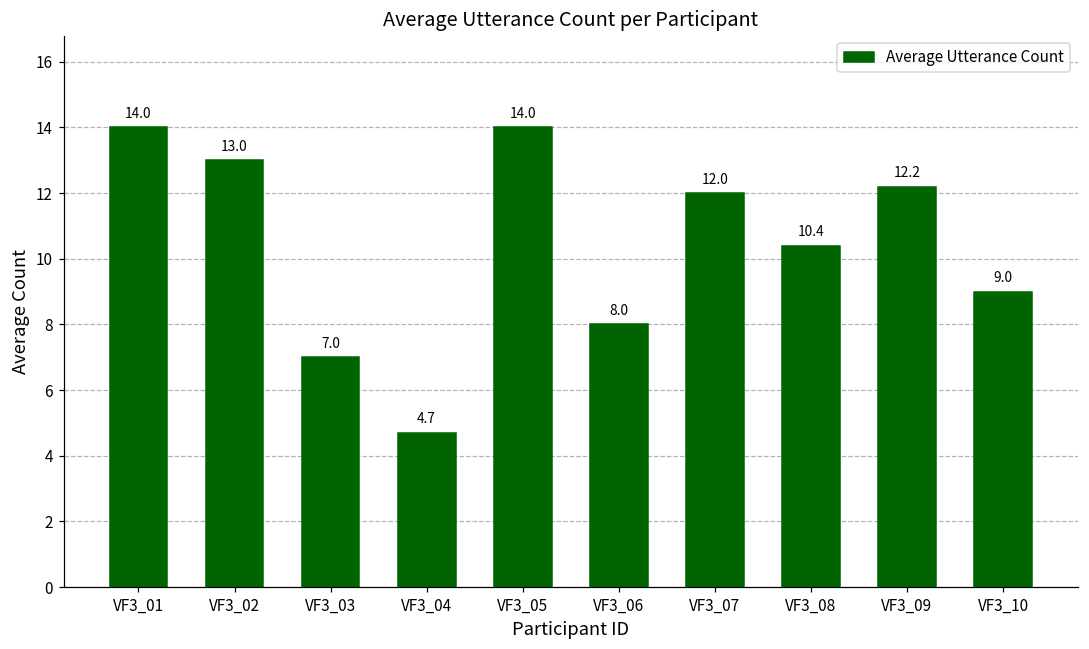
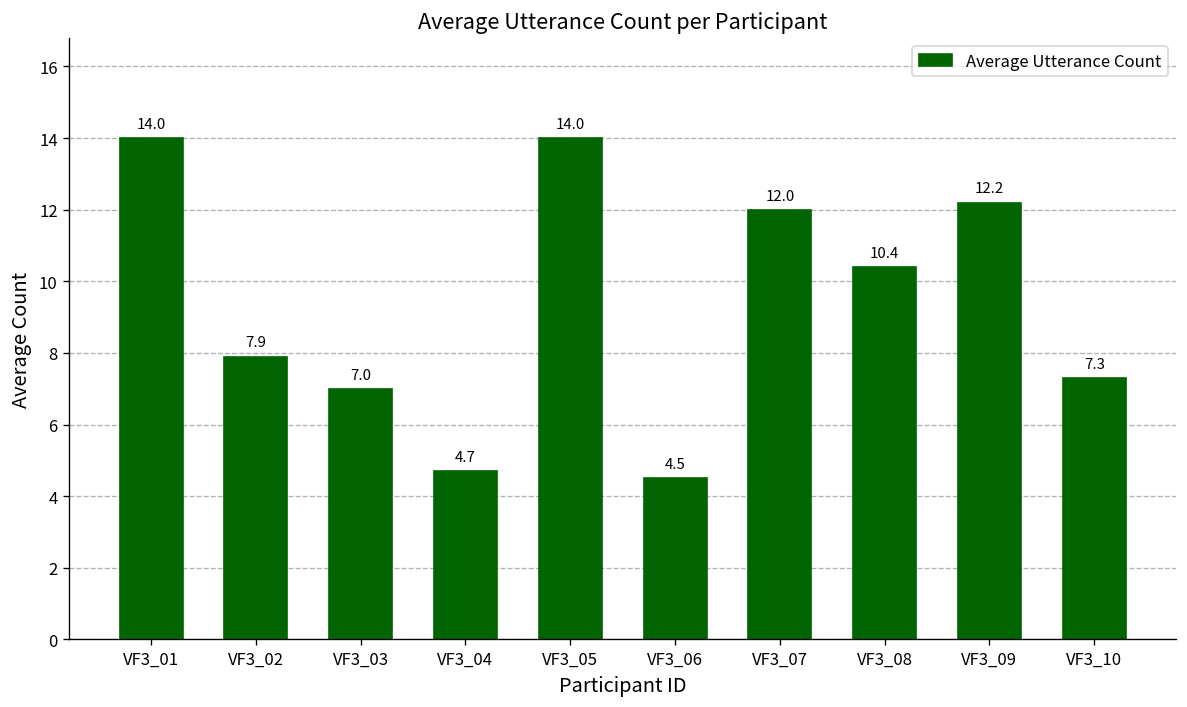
VF3_02: 13.0 -> 7.9
VF3_06: 8.0 -> 4.5
VF3_10: 9.0 -> 7.3
